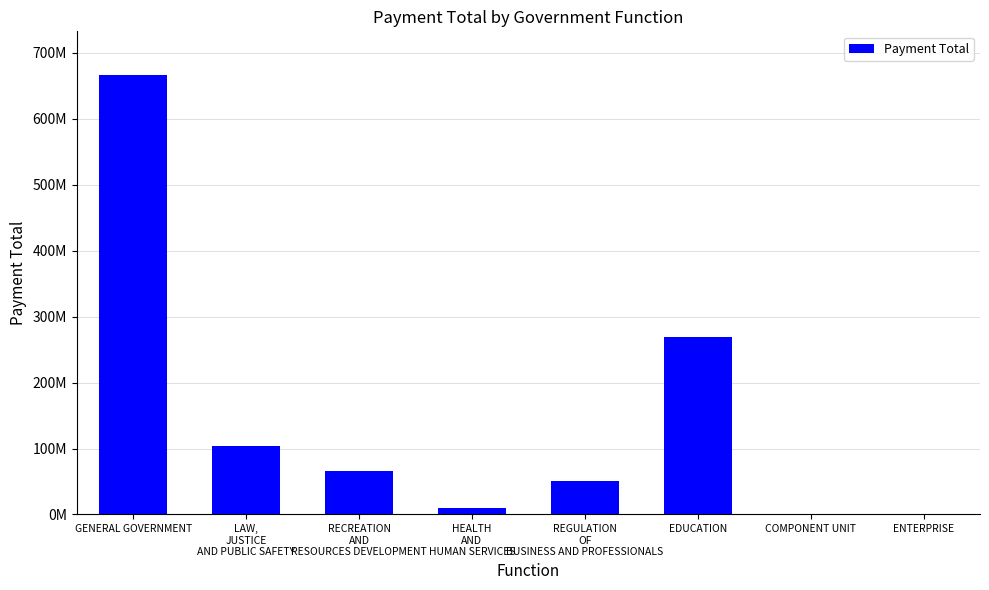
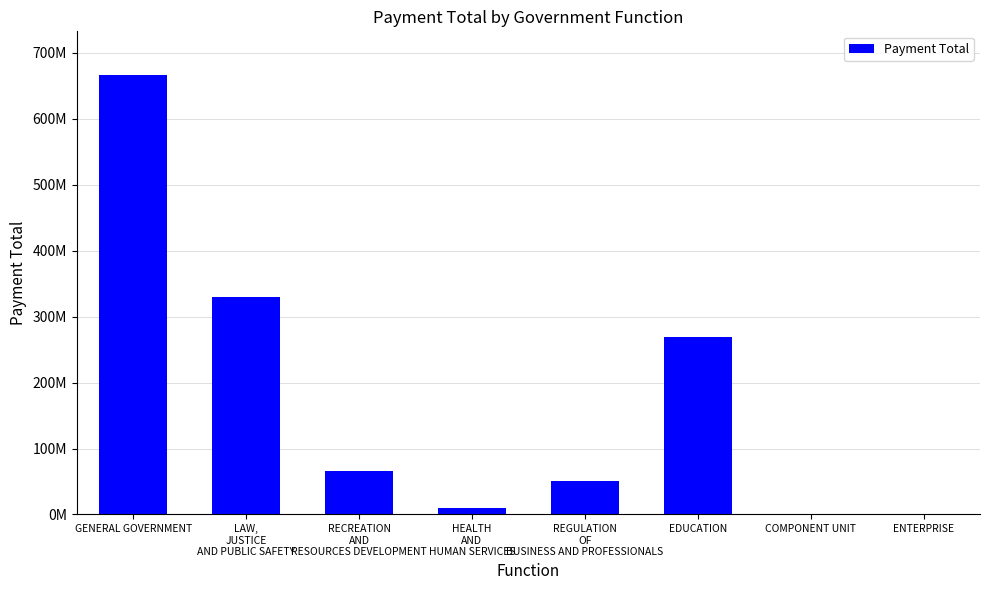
LAW, JUSTICE AND PUBLIC SAFETY: 100000000 -> 330000000
